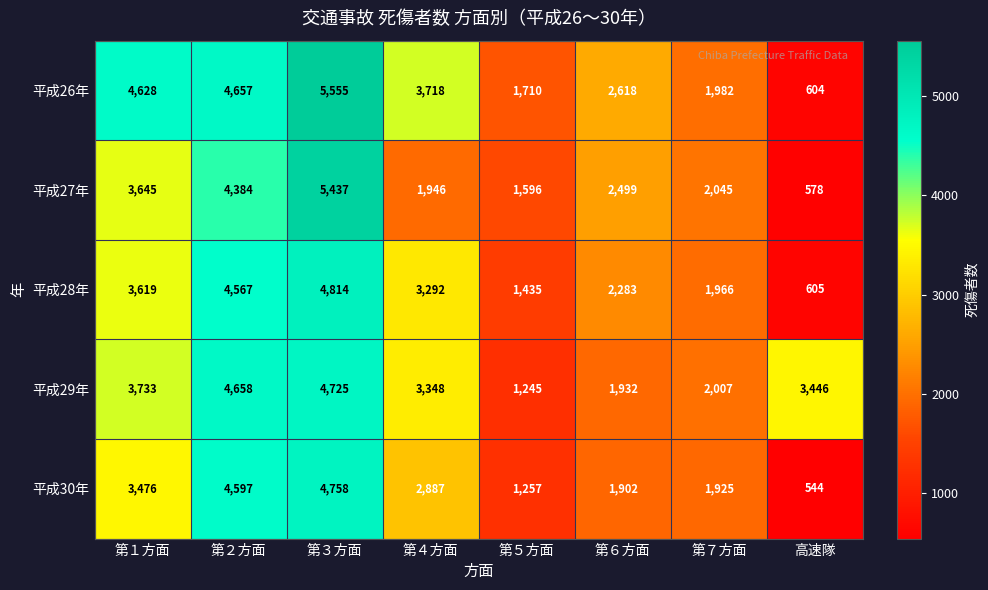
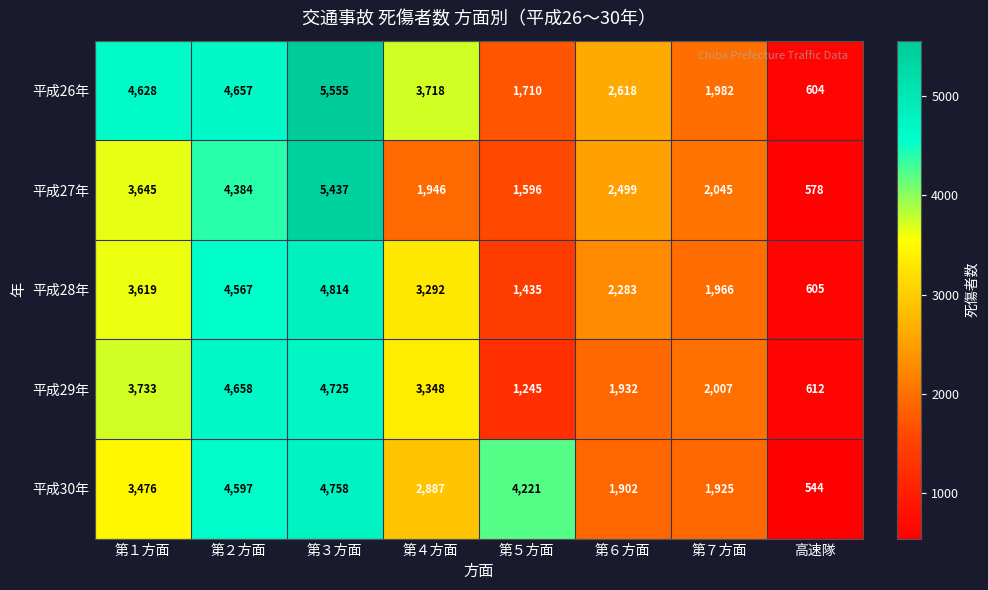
平成29年, 高速隊: 3,446 -> 612
平成30年, 第５方面: 1,257 -> 4,221
